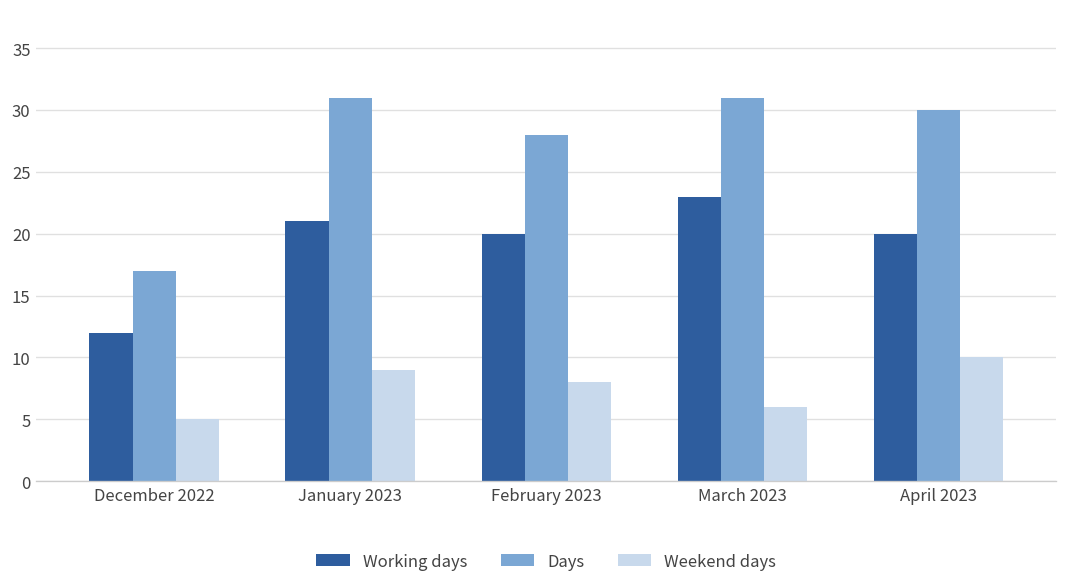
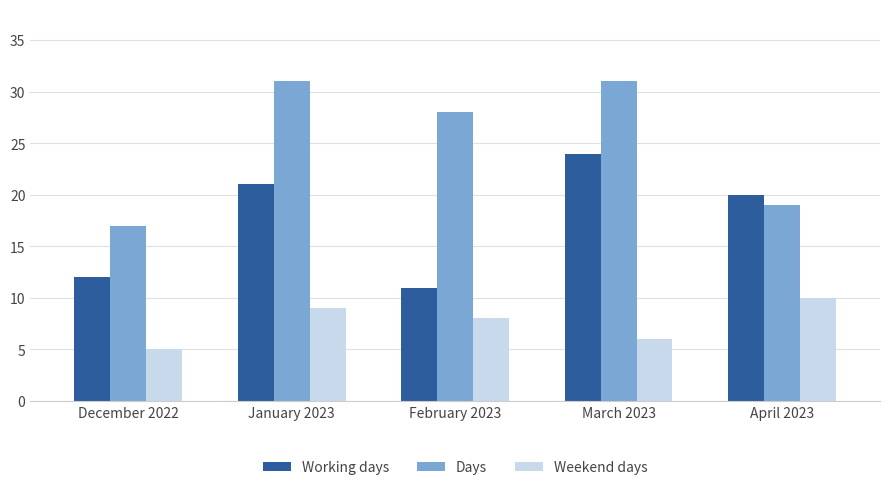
Working days, February 2023: 20 -> 11
Working days, March 2023: 23 -> 24
Days, April 2023: 30 -> 19
